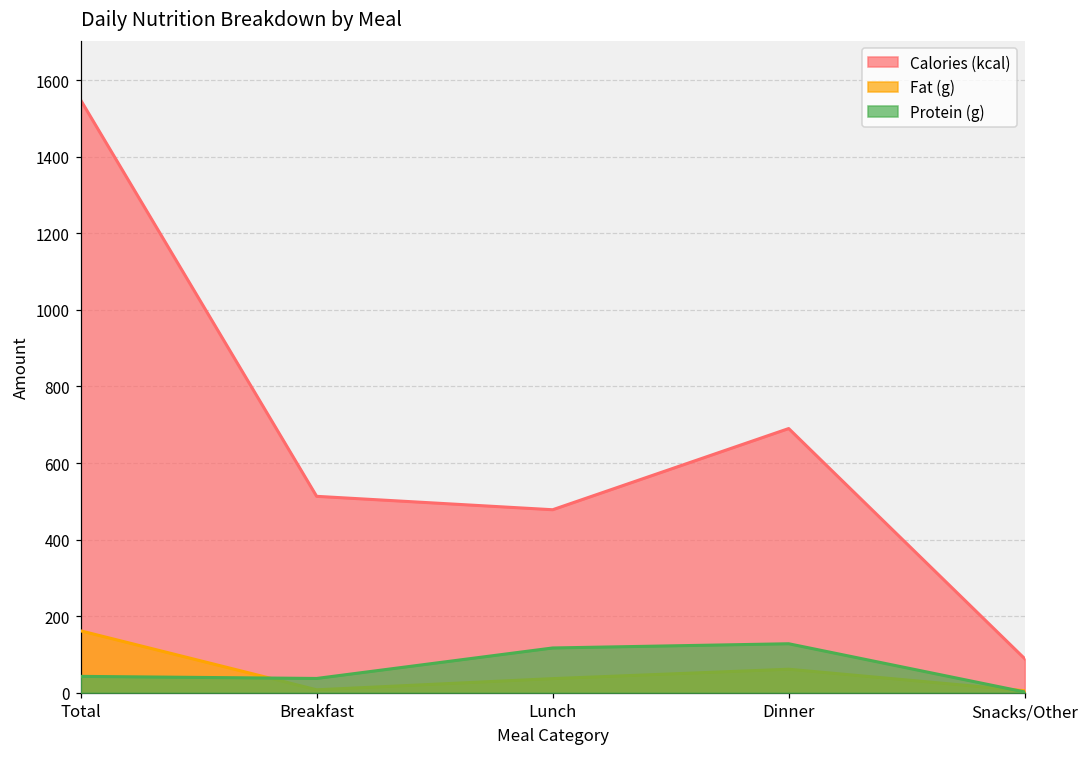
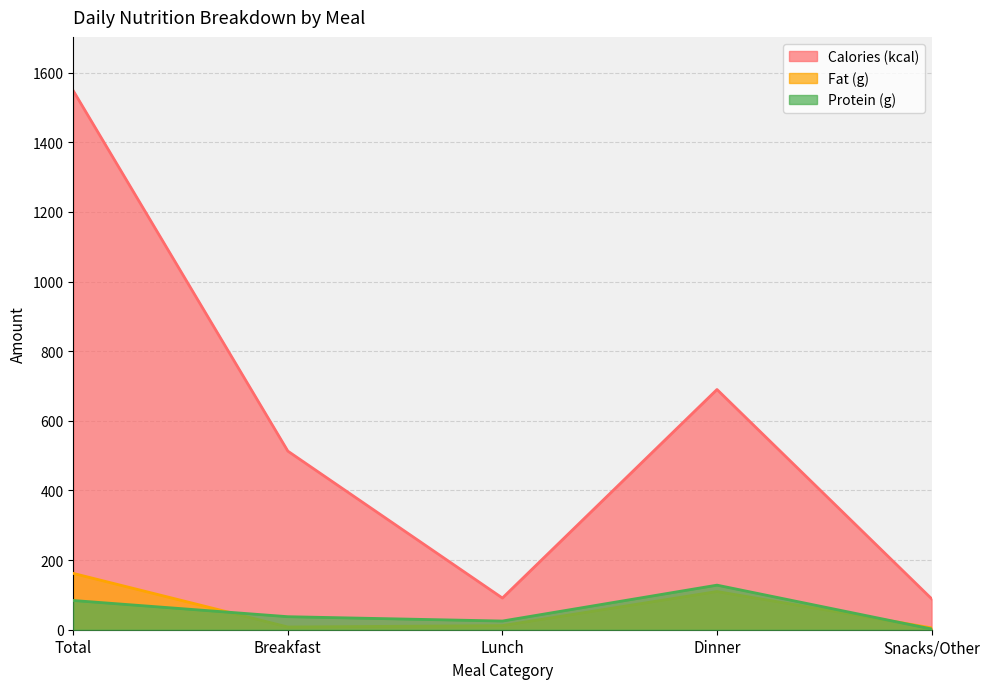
Protein (g), Total: 40 -> 80
Calories (kcal), Lunch: 480 -> 90
Fat (g), Lunch: 40 -> 10
Protein (g), Lunch: 120 -> 20
Fat (g), Dinner: 60 -> 110
